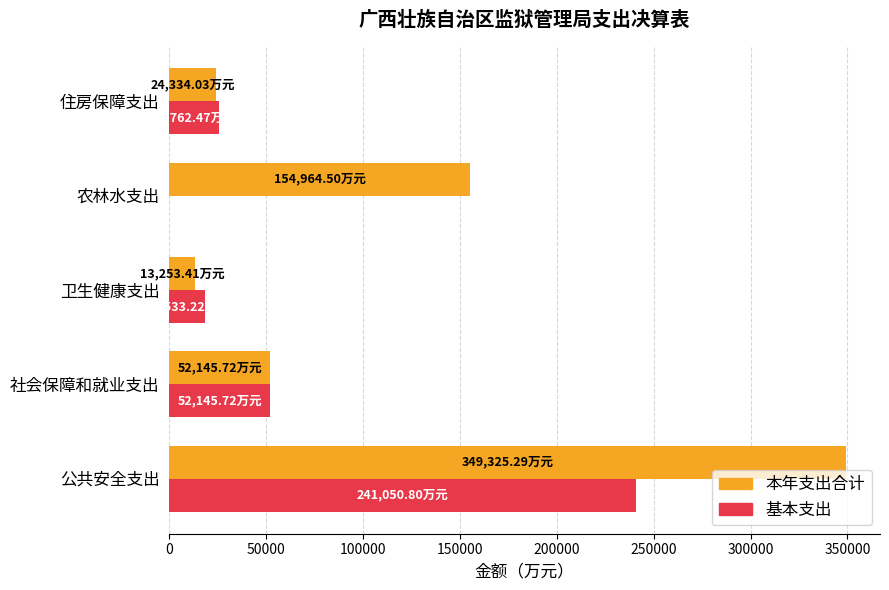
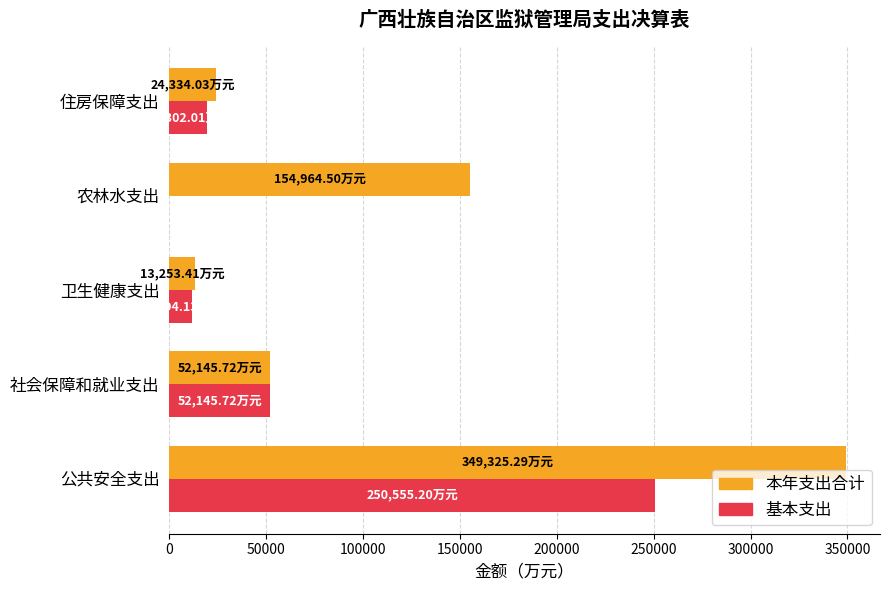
基本支出, 住房保障支出: 26000 -> 19000
基本支出, 卫生健康支出: 19000 -> 11000
基本支出, 公共安全支出: 241,050.80 -> 250,555.20
